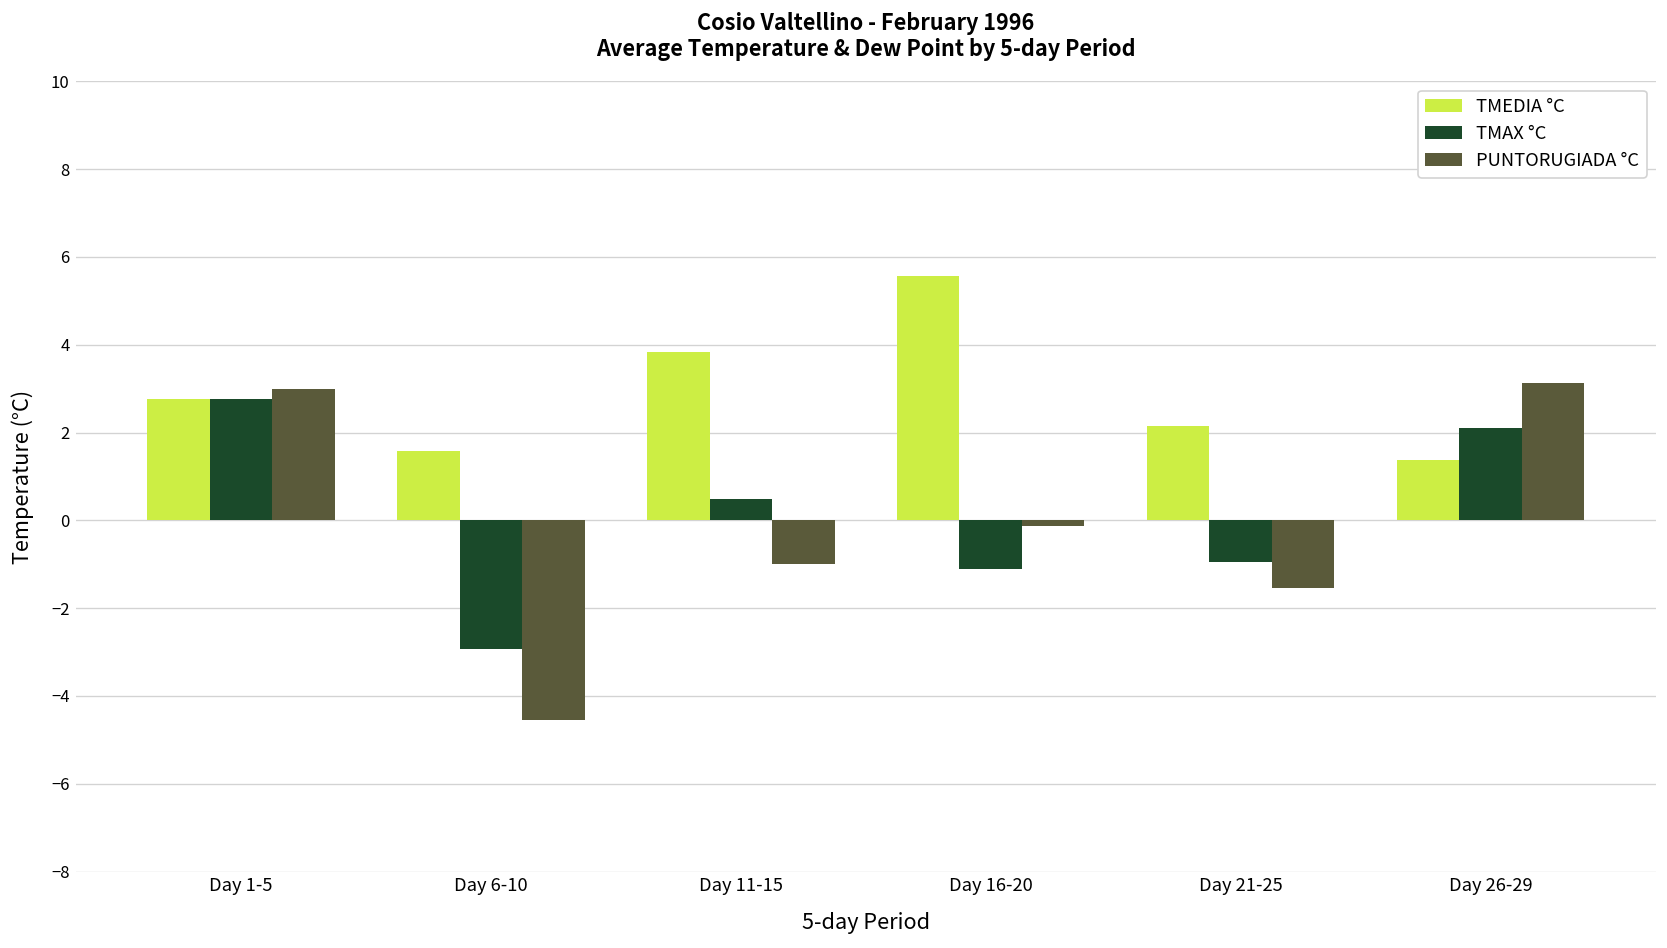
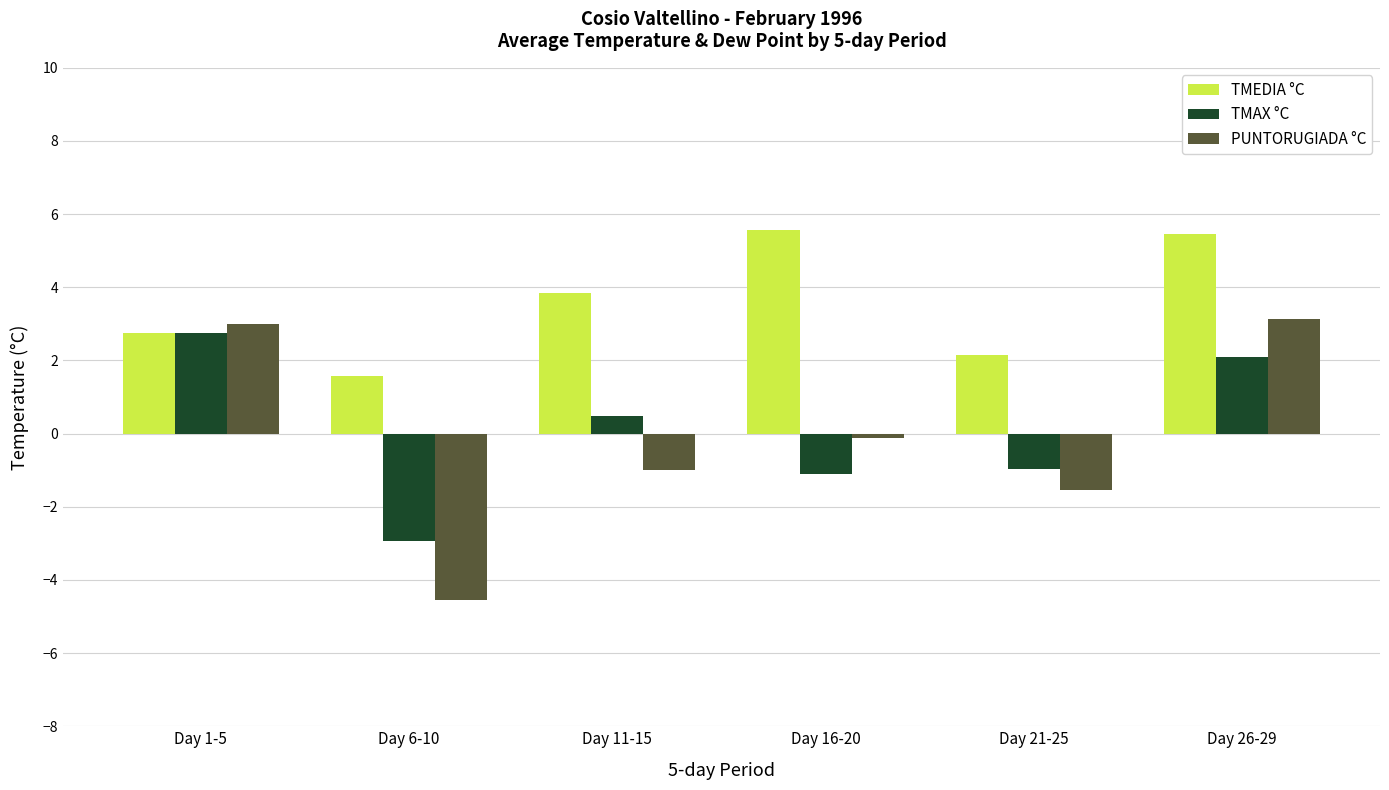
TMEDIA °C, Day 26-29: 1.4 -> 5.5
